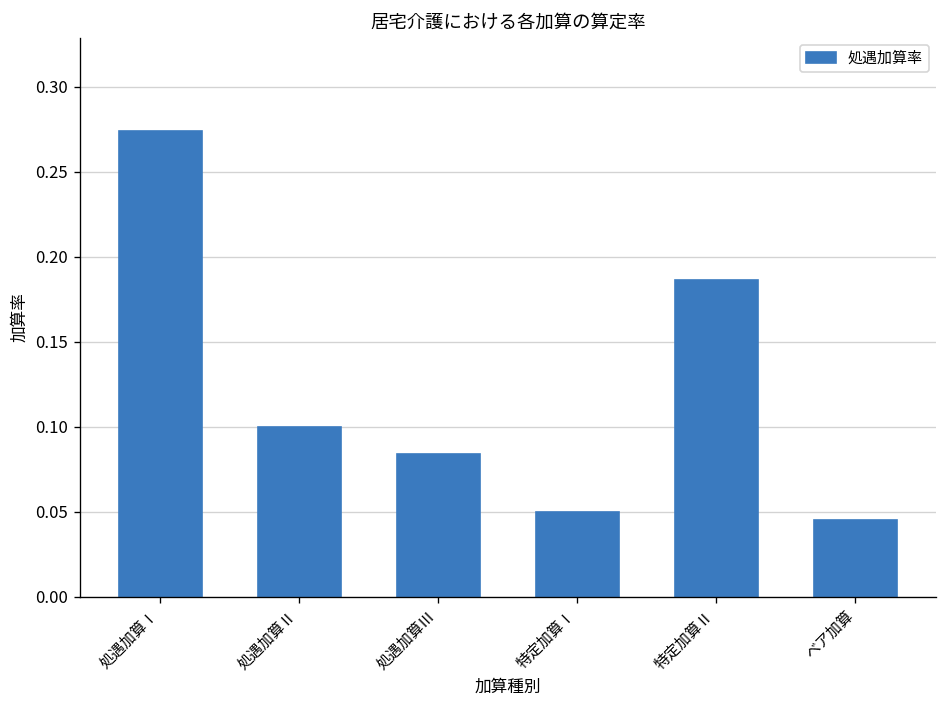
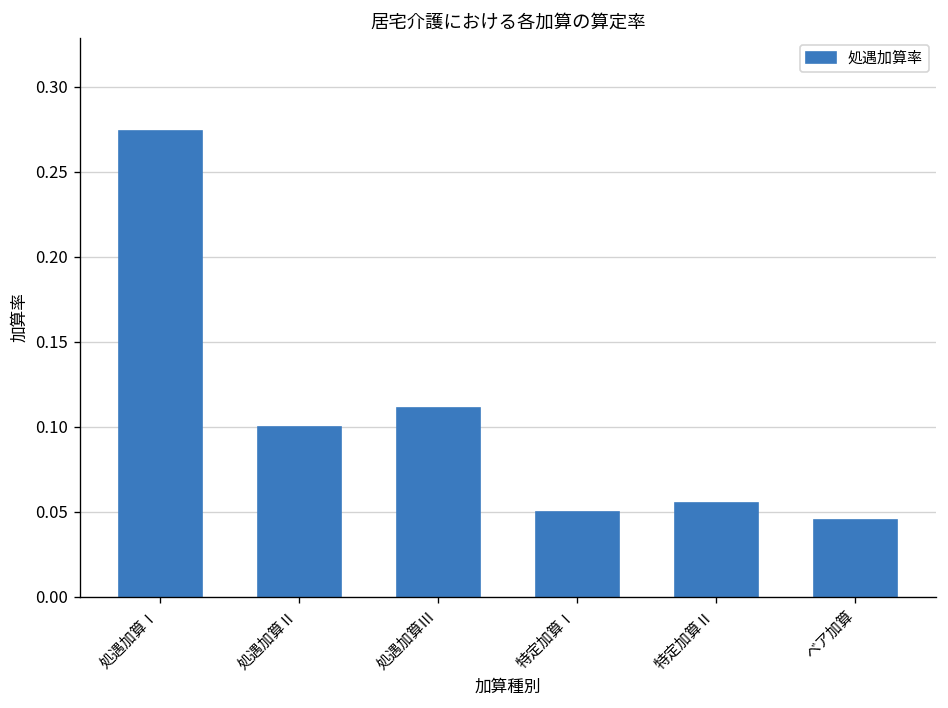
処遇加算Ⅲ: 0.084 -> 0.111
特定加算Ⅱ: 0.186 -> 0.055
